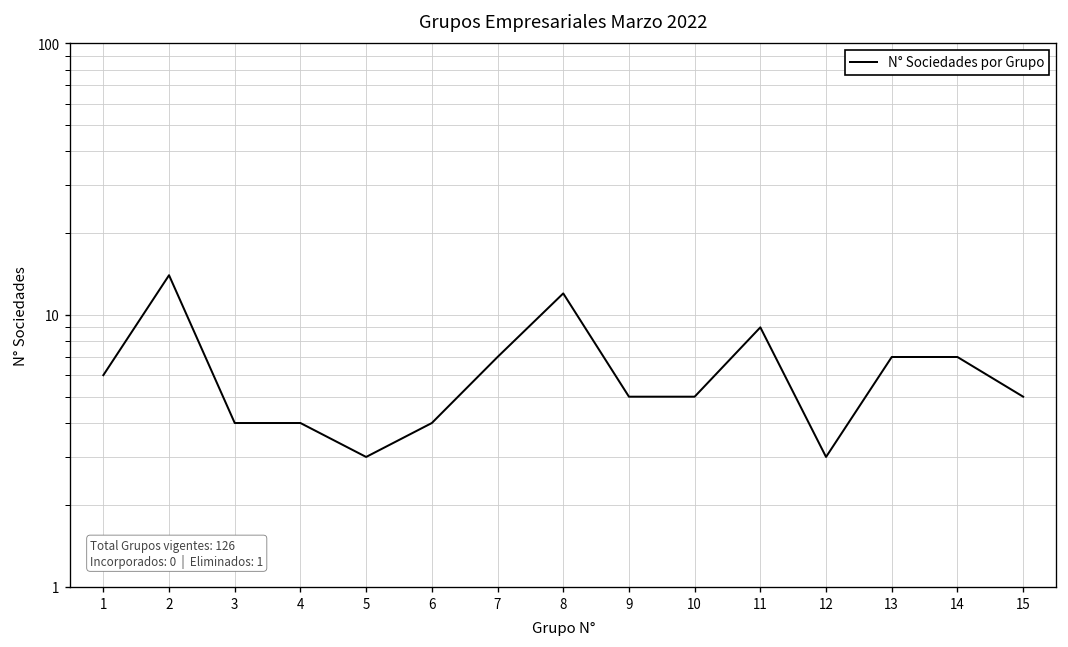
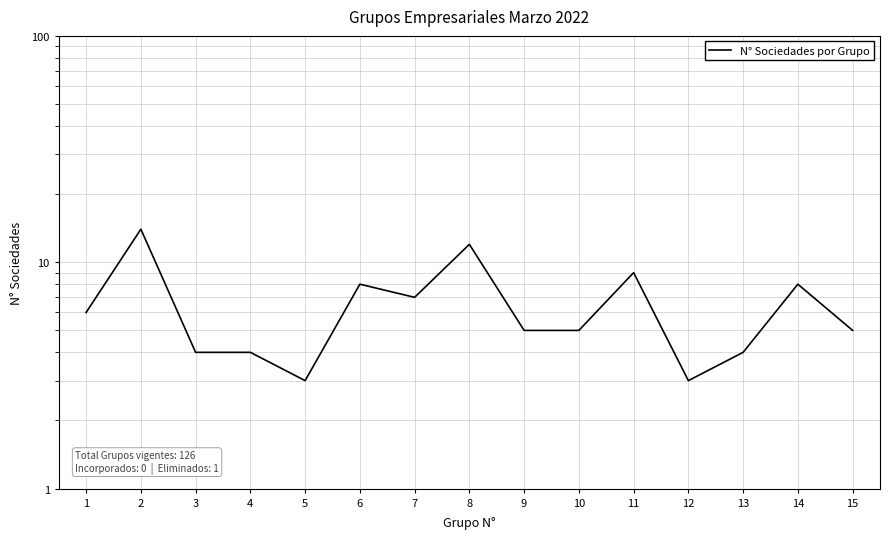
6: 4 -> 8
13: 7 -> 4
14: 7 -> 8
